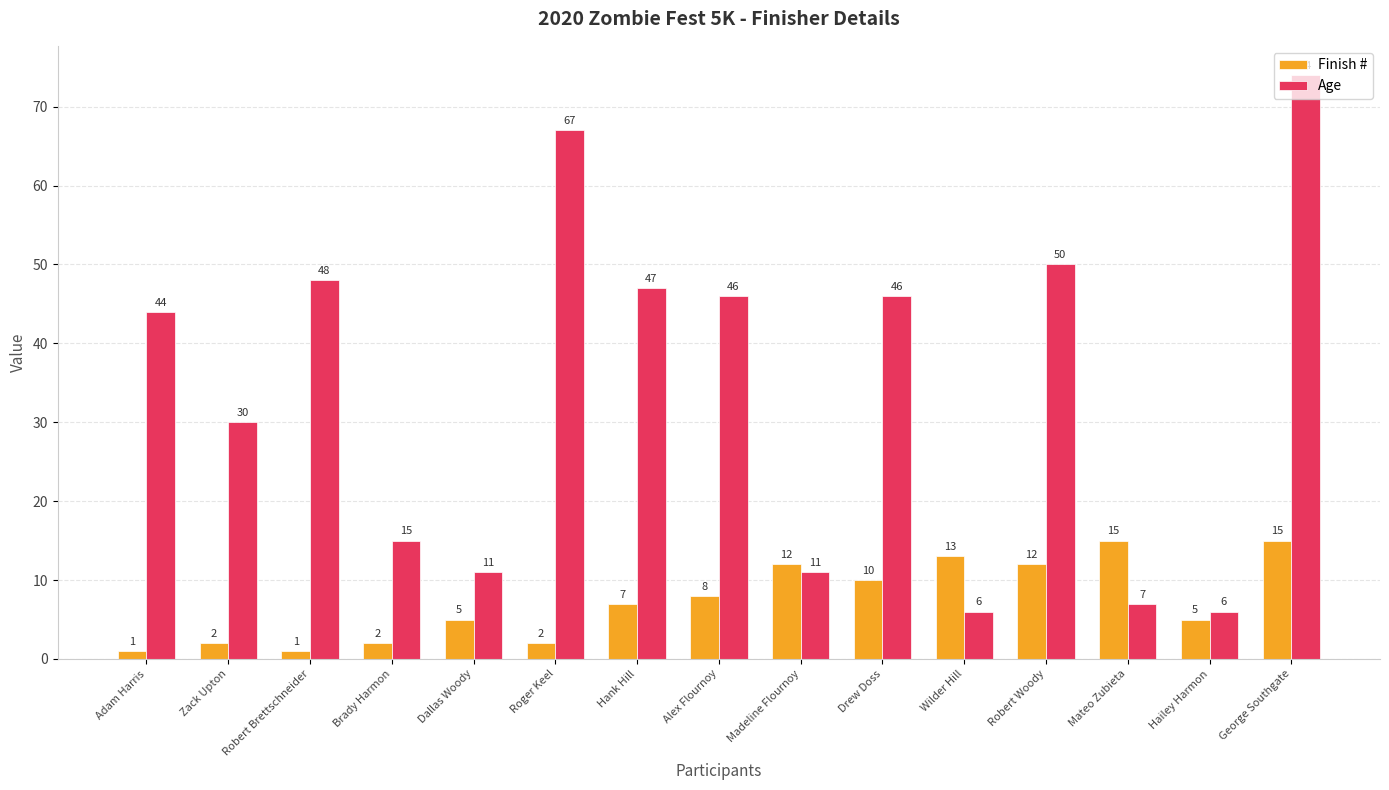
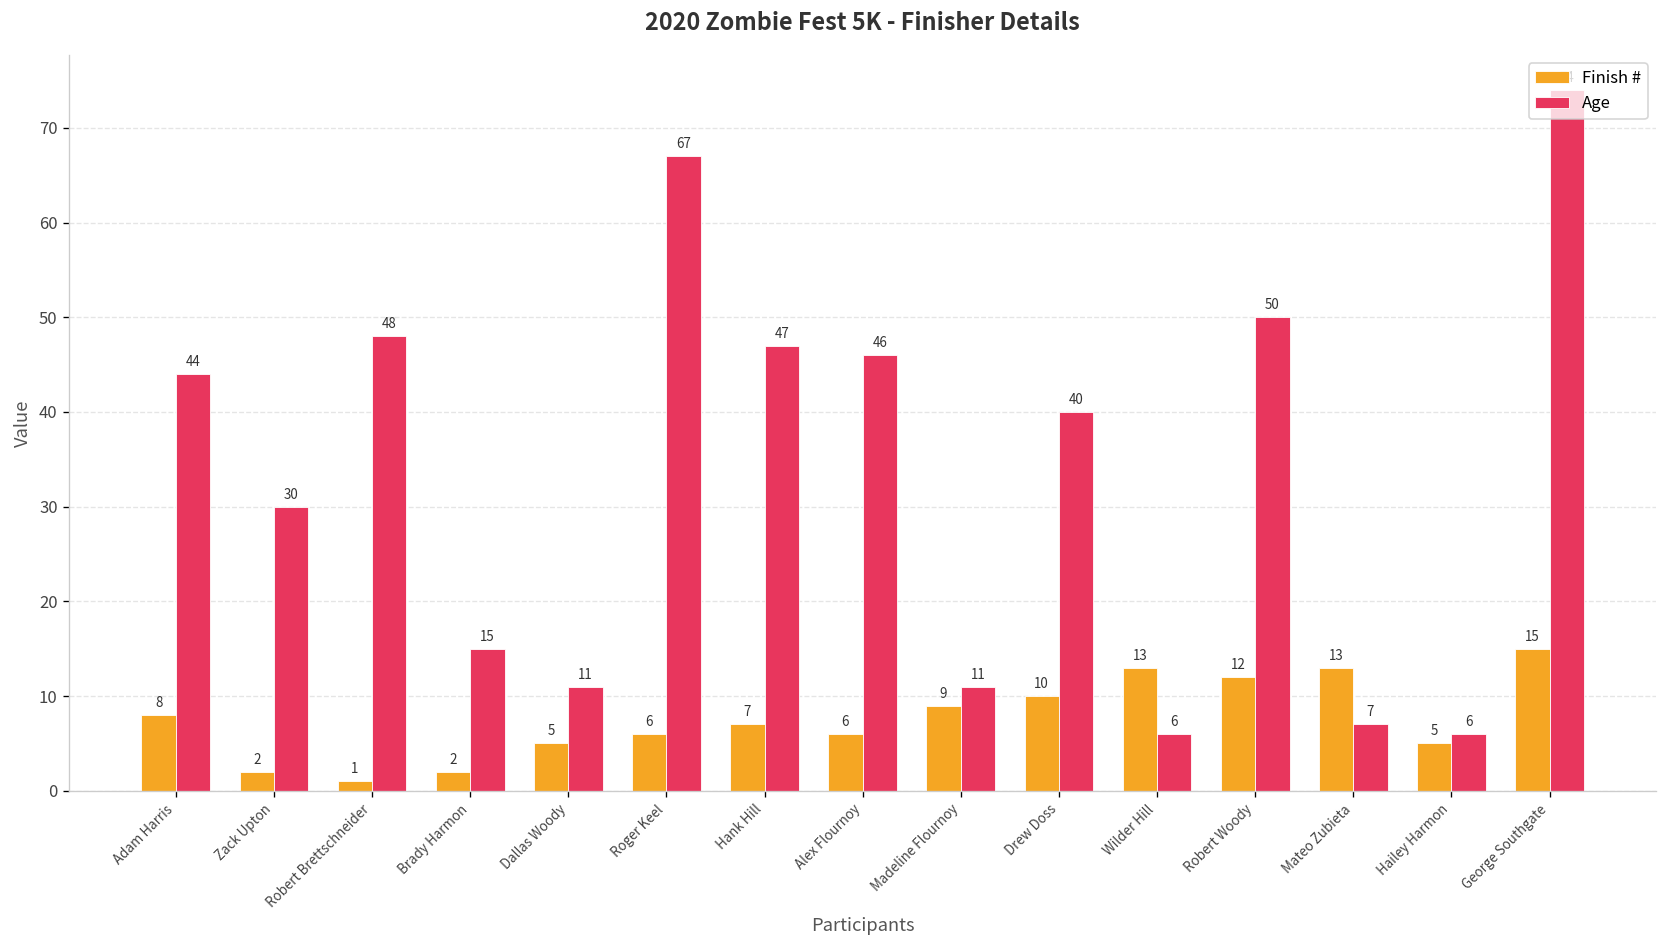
Finish #, Adam Harris: 1 -> 8
Finish #, Roger Keel: 2 -> 6
Finish #, Alex Flournoy: 8 -> 6
Finish #, Madeline Flournoy: 12 -> 9
Age, Drew Doss: 46 -> 40
Finish #, Mateo Zubieta: 15 -> 13
